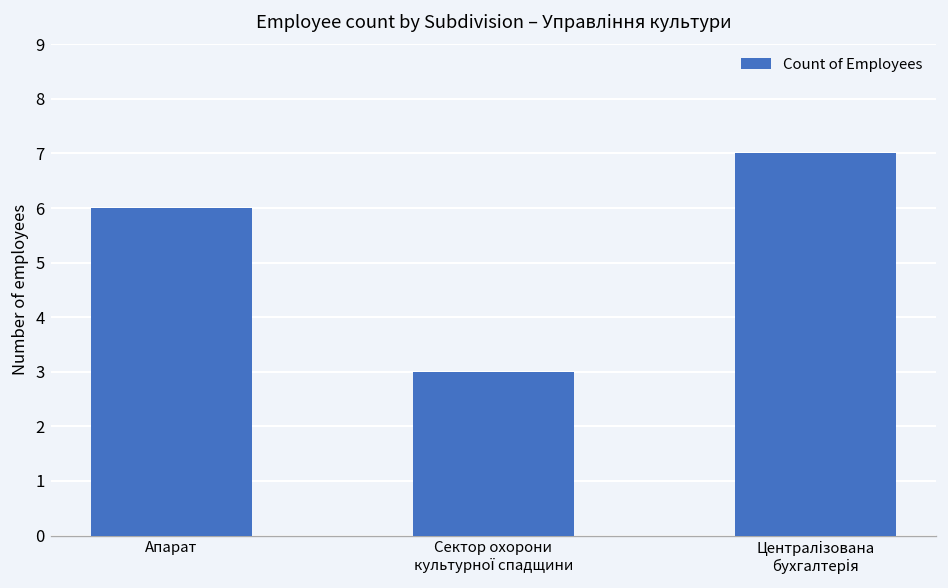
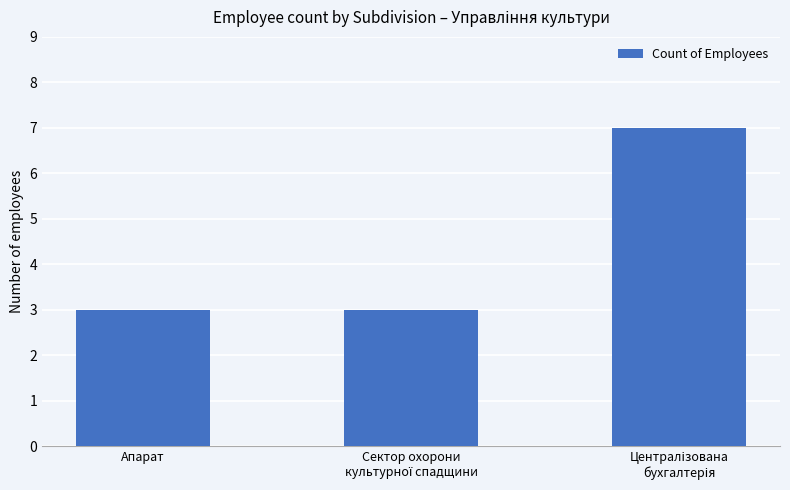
Апарат: 6 -> 3
